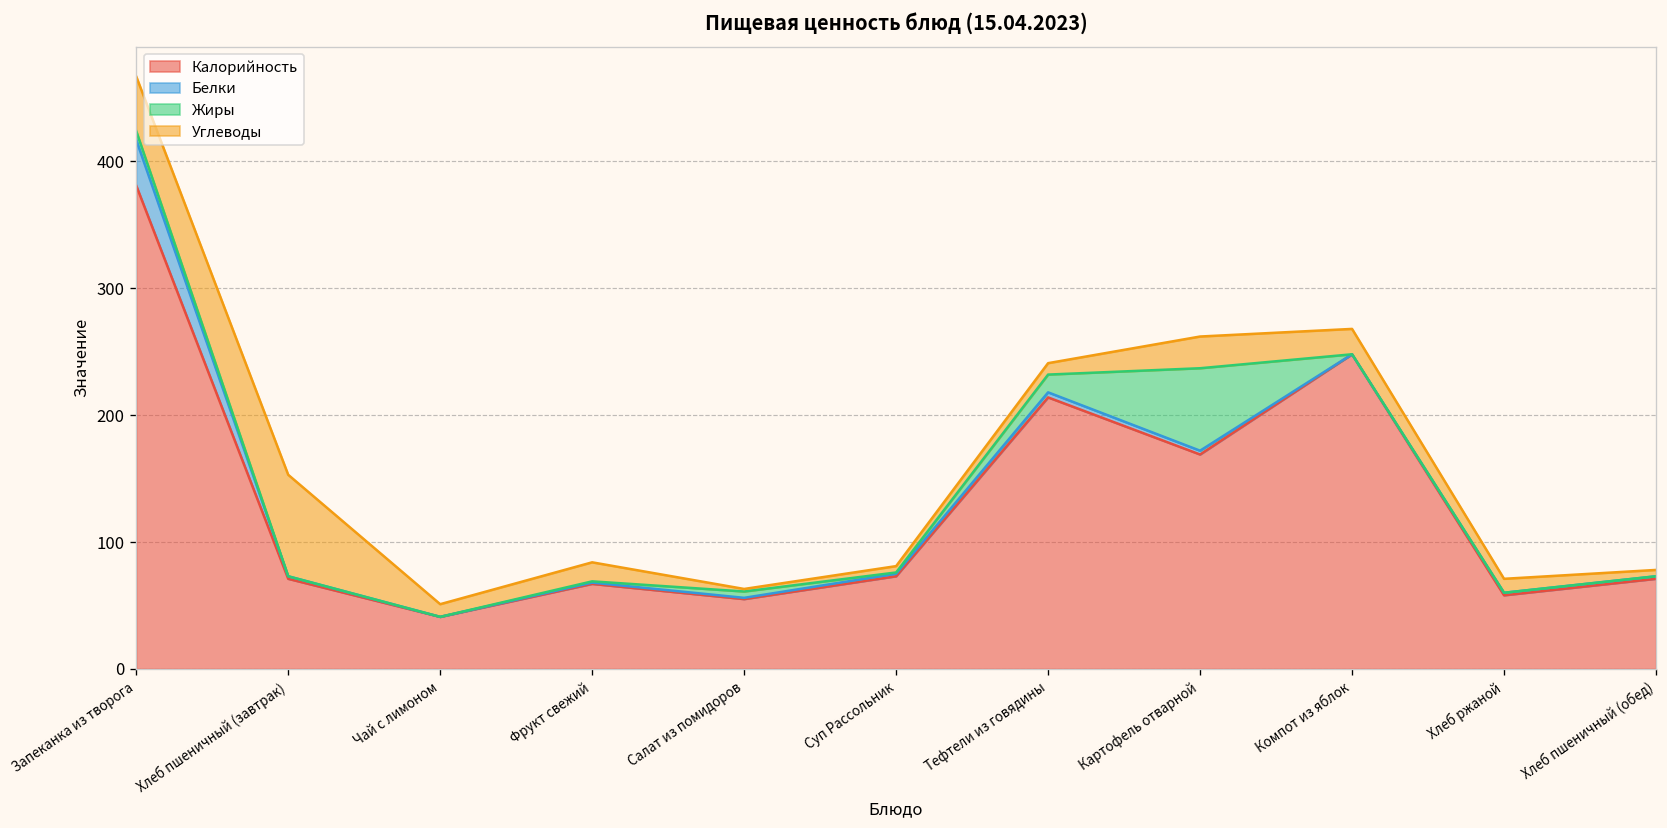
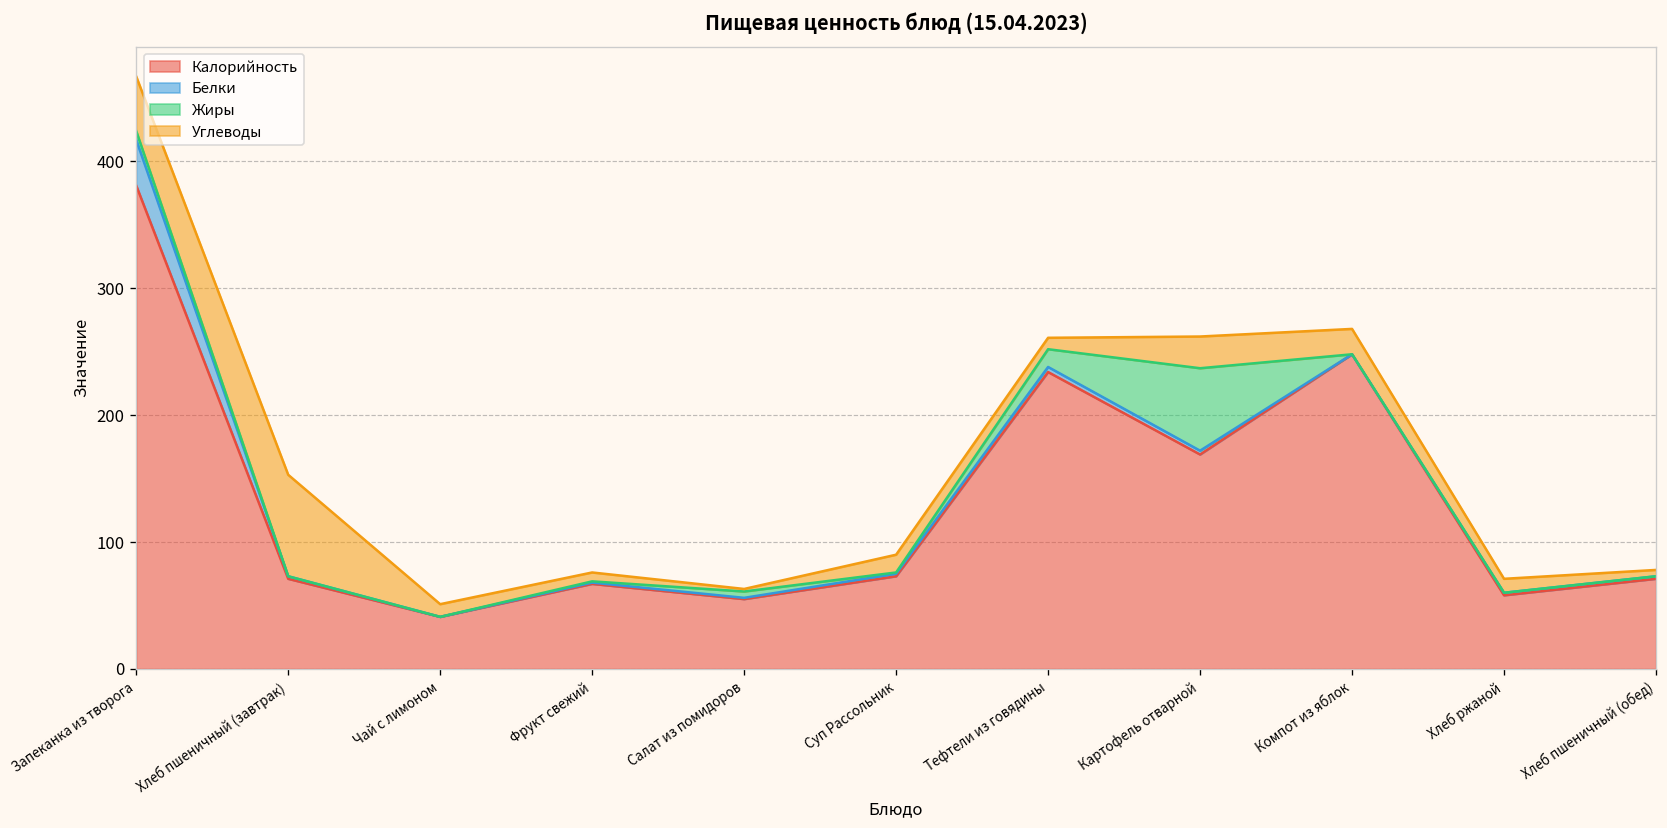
Углеводы, Фрукт свежий: 15 -> 7
Углеводы, Суп Рассольник: 5 -> 14
Калорийность, Тефтели из говядины: 214 -> 234
